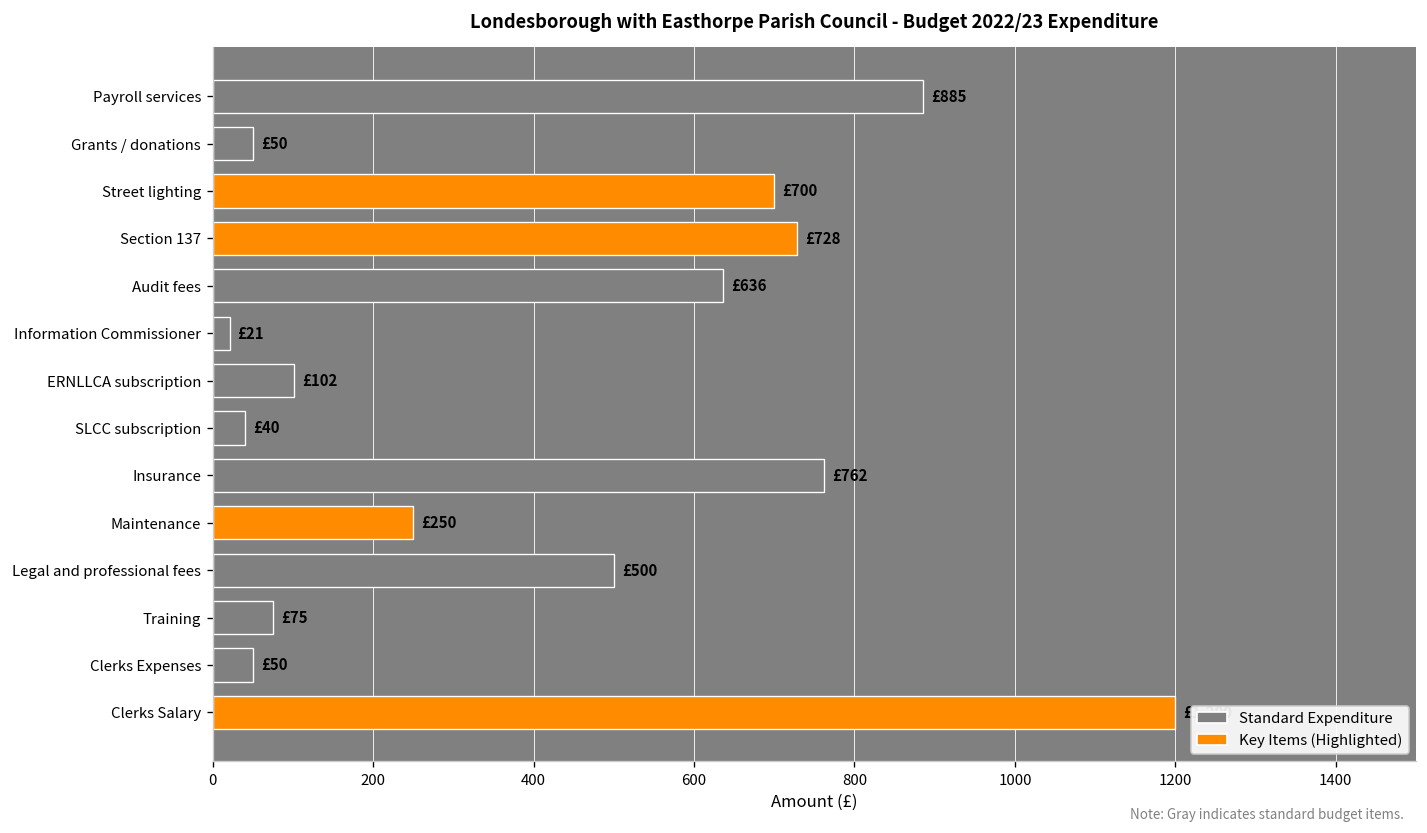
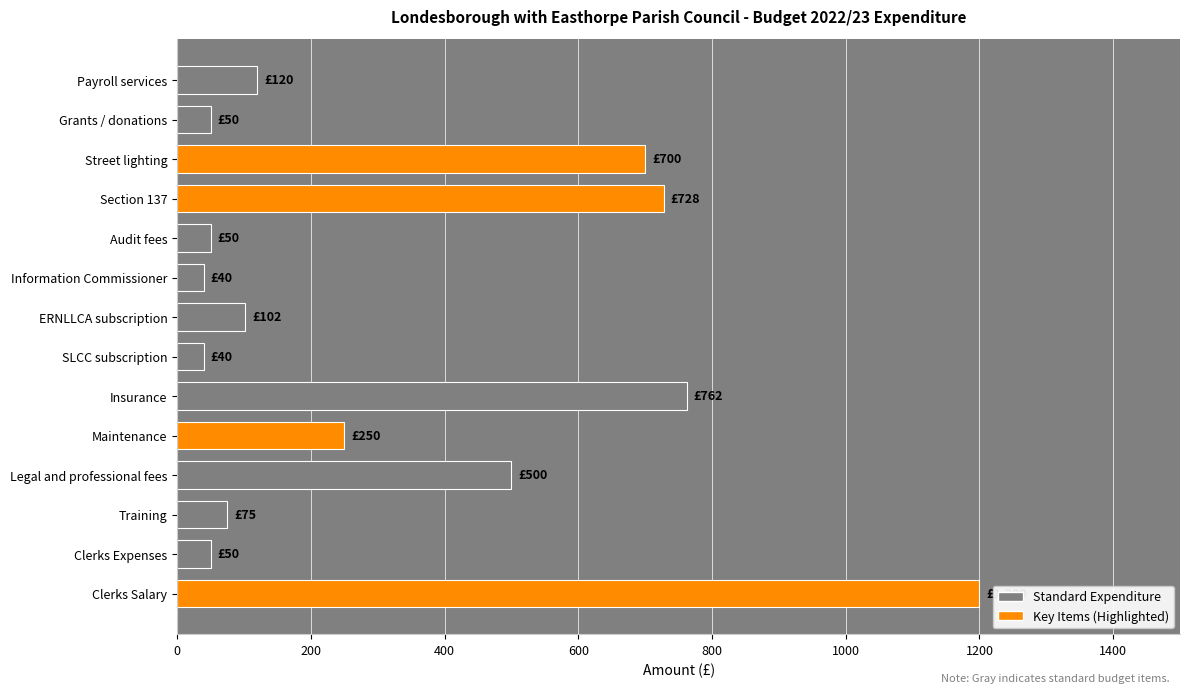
Payroll services: £885 -> £120
Audit fees: £636 -> £50
Information Commissioner: £21 -> £40
